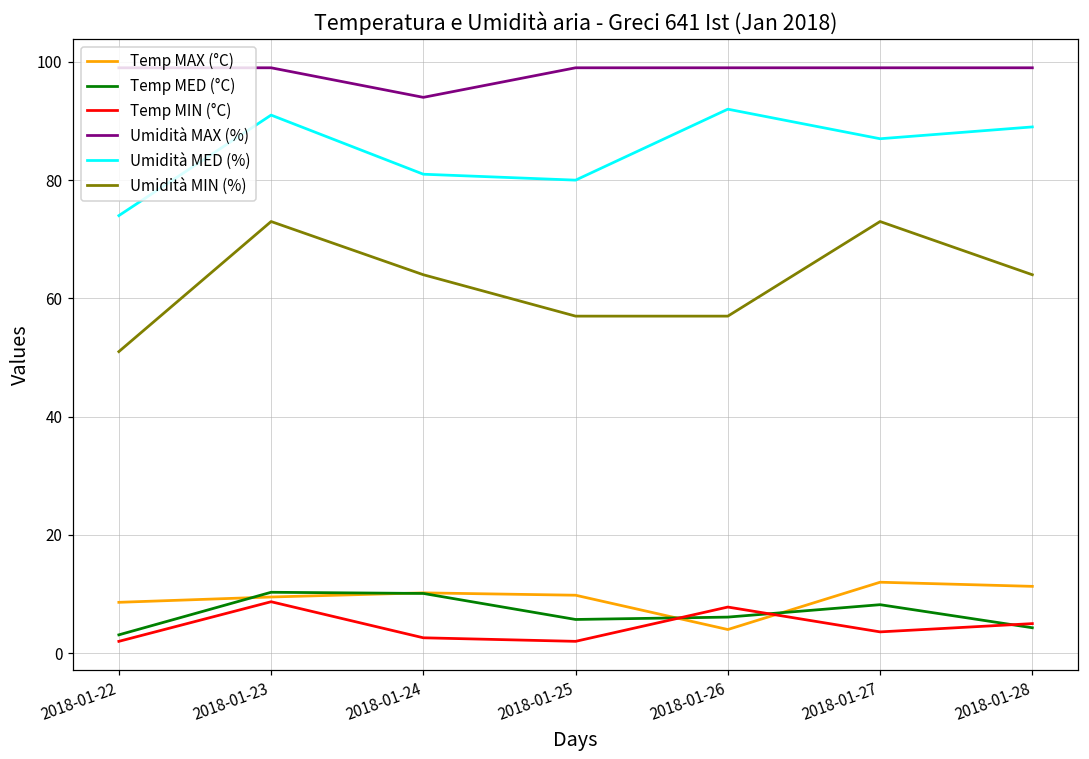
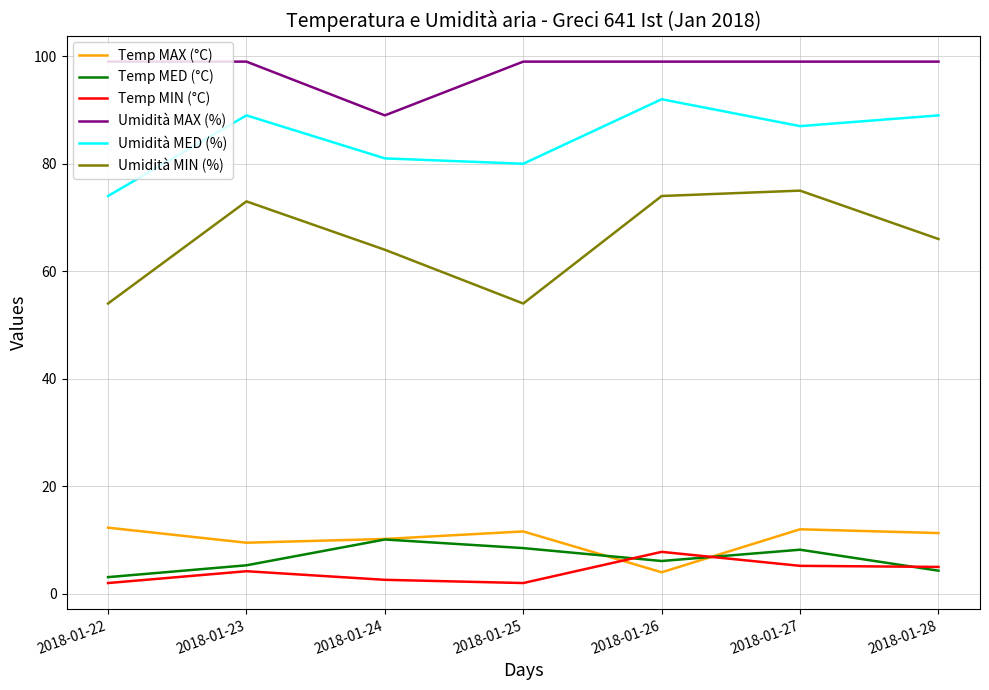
Temp MAX (°C), 2018-01-22: 9 -> 12
Umidità MIN (%), 2018-01-22: 51 -> 54
Temp MED (°C), 2018-01-23: 10 -> 5
Temp MIN (°C), 2018-01-23: 9 -> 4
Umidità MED (%), 2018-01-23: 91 -> 89
Umidità MAX (%), 2018-01-24: 94 -> 89
Temp MAX (°C), 2018-01-25: 10 -> 12
Temp MED (°C), 2018-01-25: 6 -> 9
Umidità MIN (%), 2018-01-25: 57 -> 54
Umidità MIN (%), 2018-01-26: 57 -> 74
Temp MIN (°C), 2018-01-27: 4 -> 5
Umidità MIN (%), 2018-01-27: 73 -> 75
Umidità MIN (%), 2018-01-28: 64 -> 66
